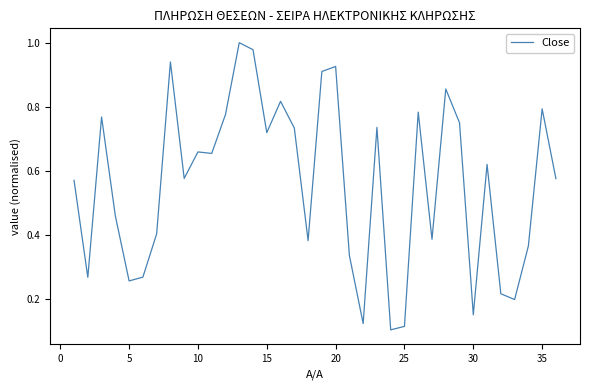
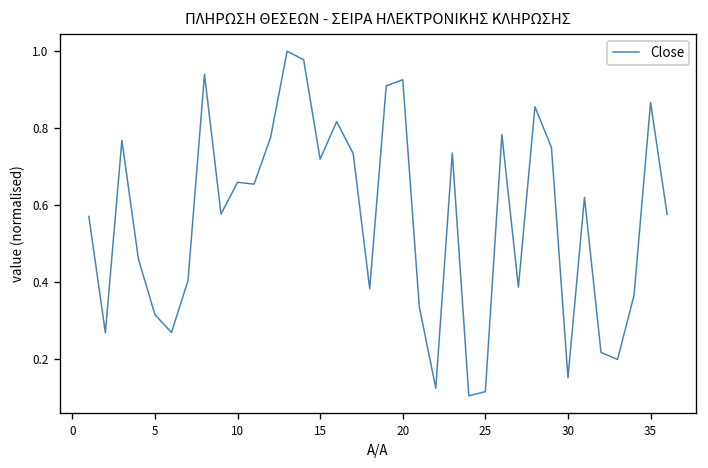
5: 0.26 -> 0.32
35: 0.79 -> 0.87
